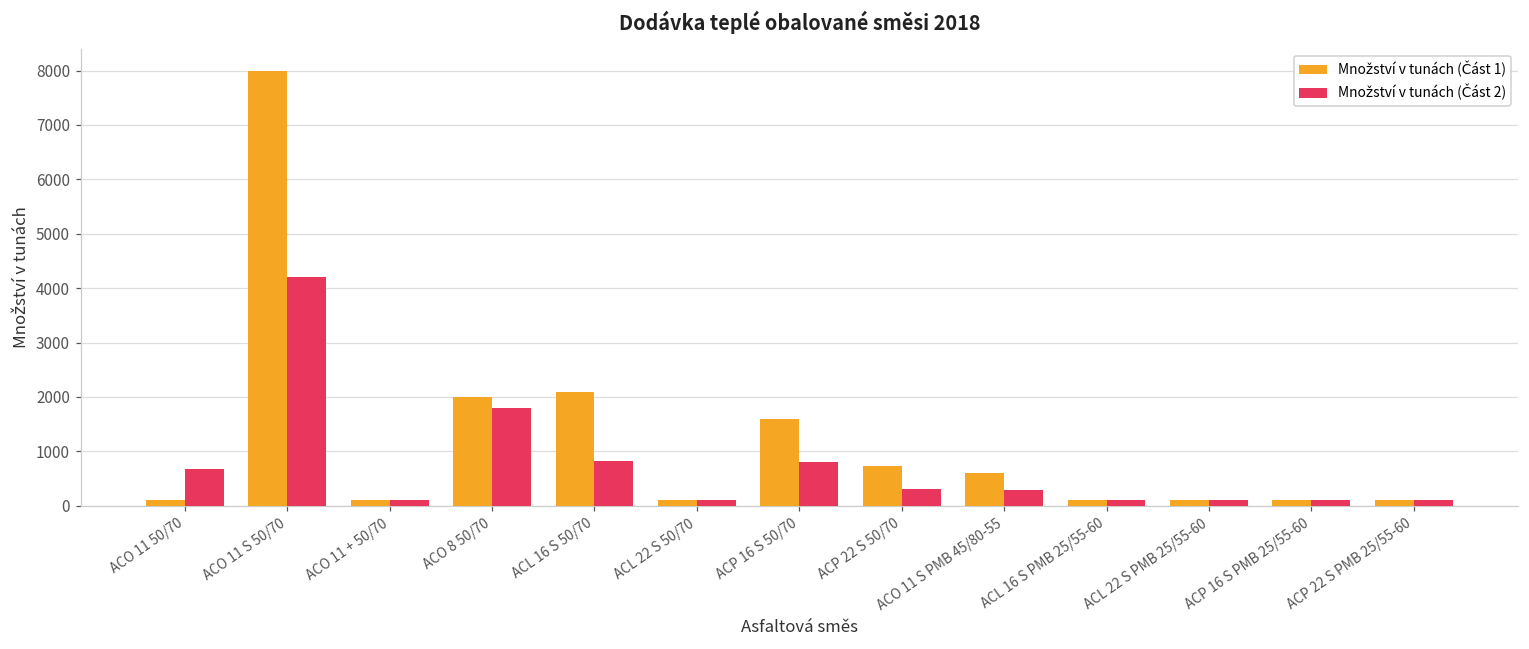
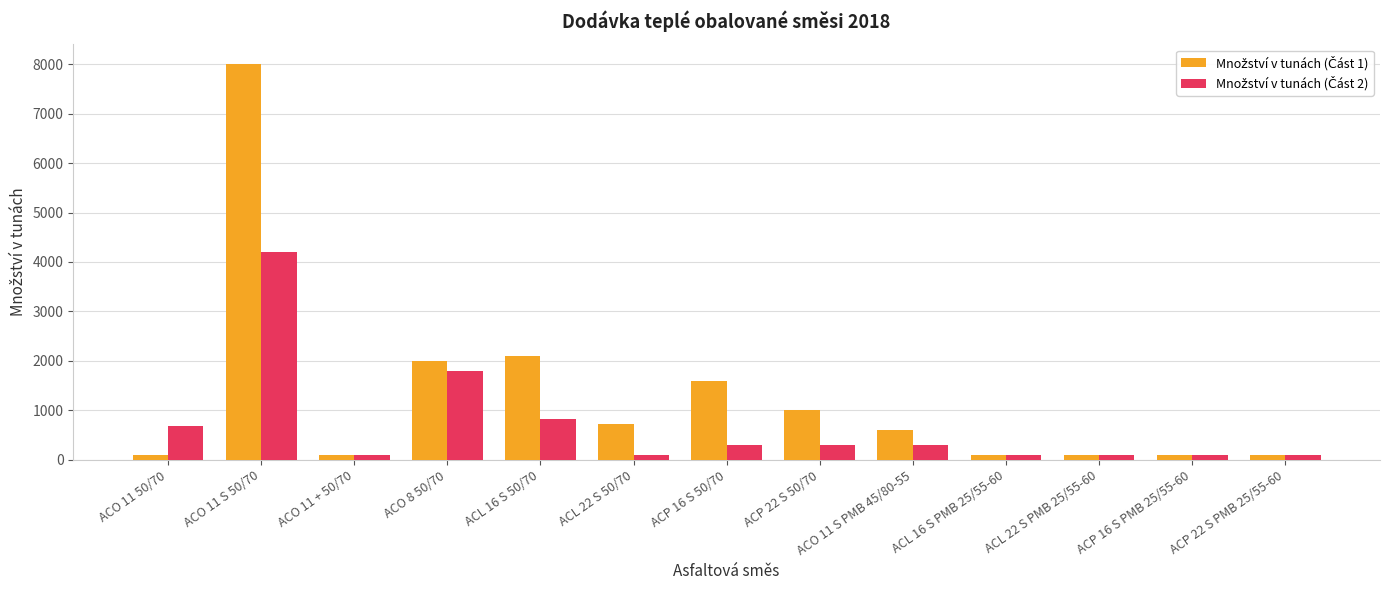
Množství v tunách (Část 1), ACL 22 S 50/70: 100 -> 700
Množství v tunách (Část 2), ACP 16 S 50/70: 800 -> 300
Množství v tunách (Část 1), ACP 22 S 50/70: 700 -> 1000
